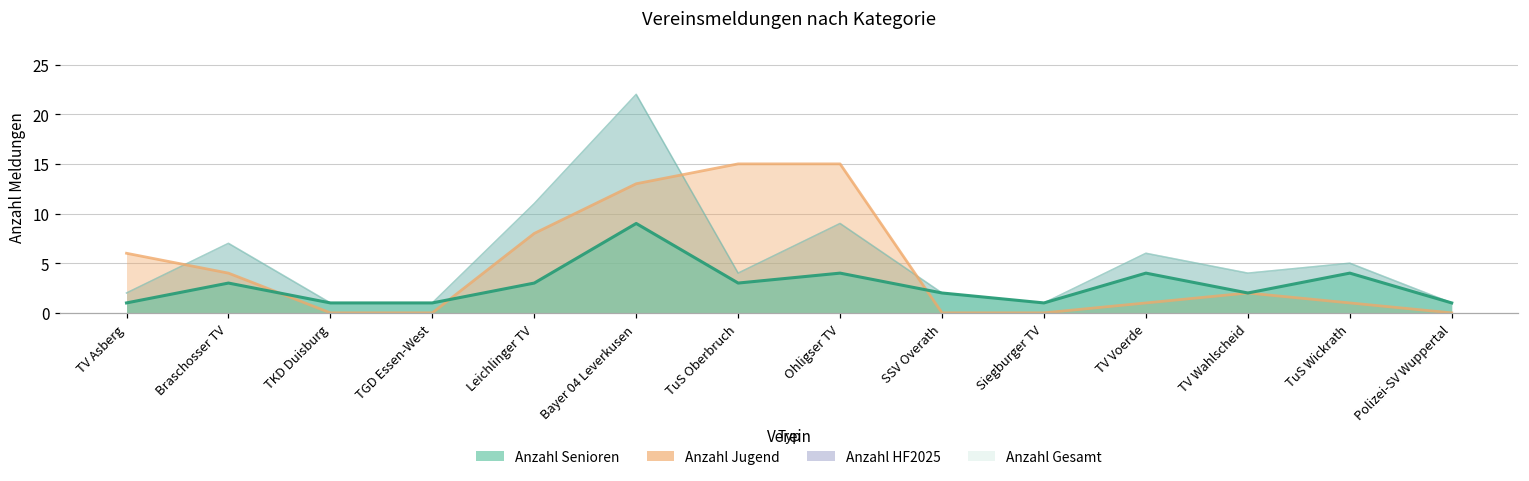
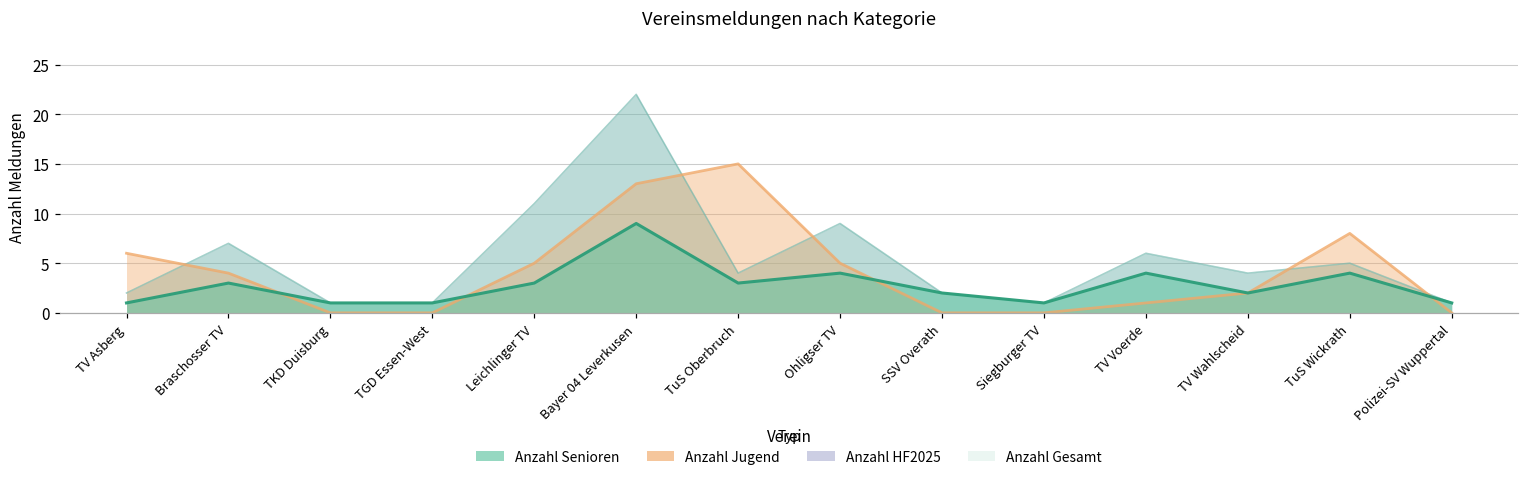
Anzahl Jugend, Leichlinger TV: 8 -> 5
Anzahl Jugend, Ohligser TV: 15 -> 5
Anzahl Jugend, TuS Wickrath: 1 -> 8
